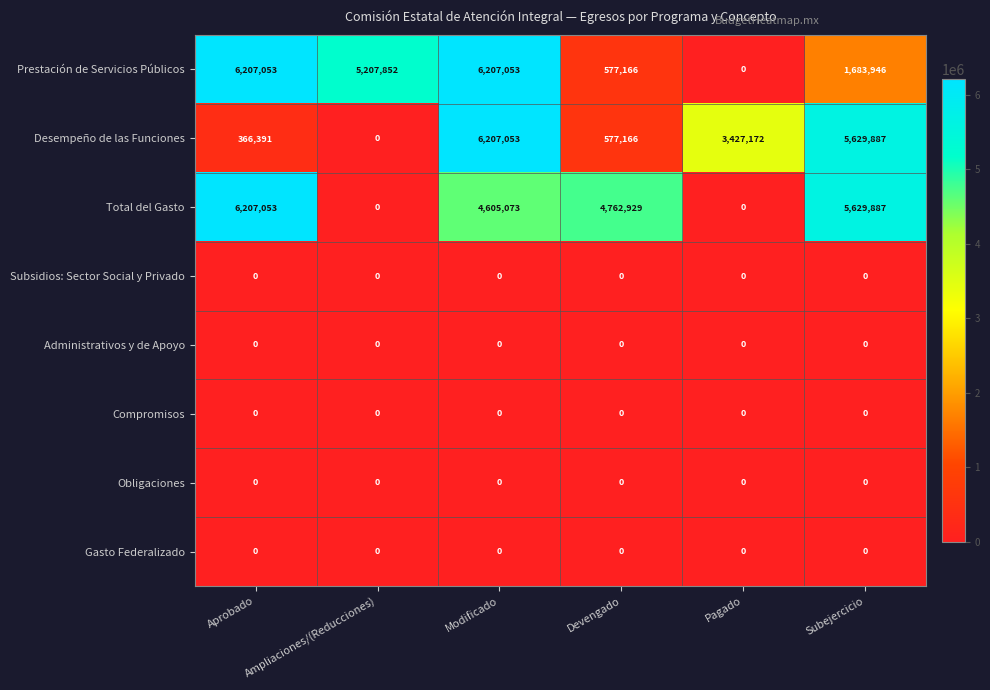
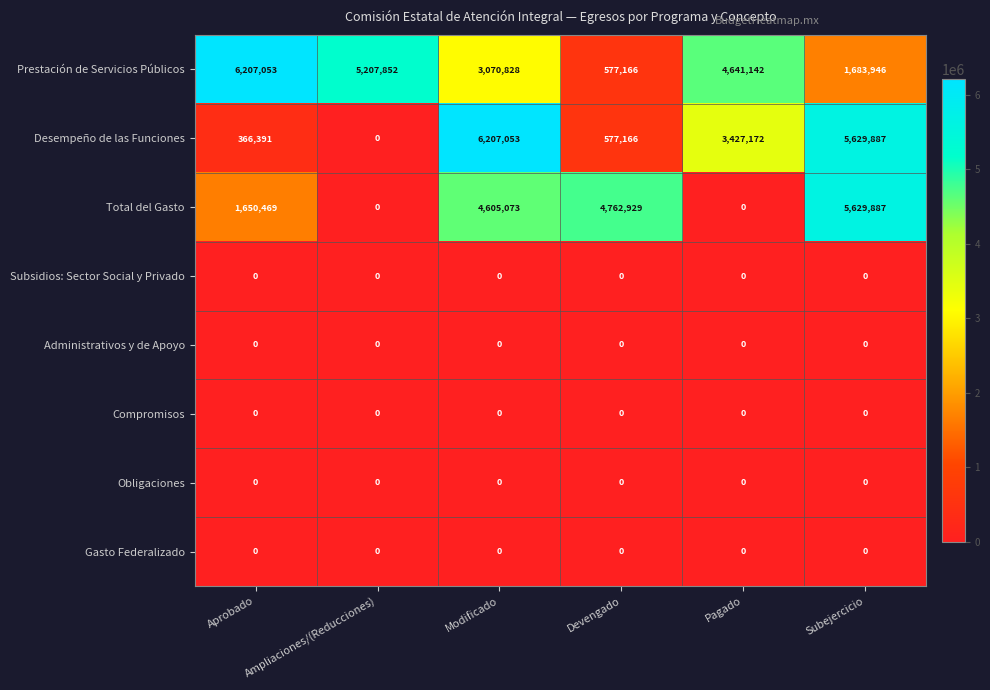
Prestación de Servicios Públicos, Modificado: 6,207,053 -> 3,070,828
Prestación de Servicios Públicos, Pagado: 0 -> 4,641,142
Total del Gasto, Aprobado: 6,207,053 -> 1,650,469
